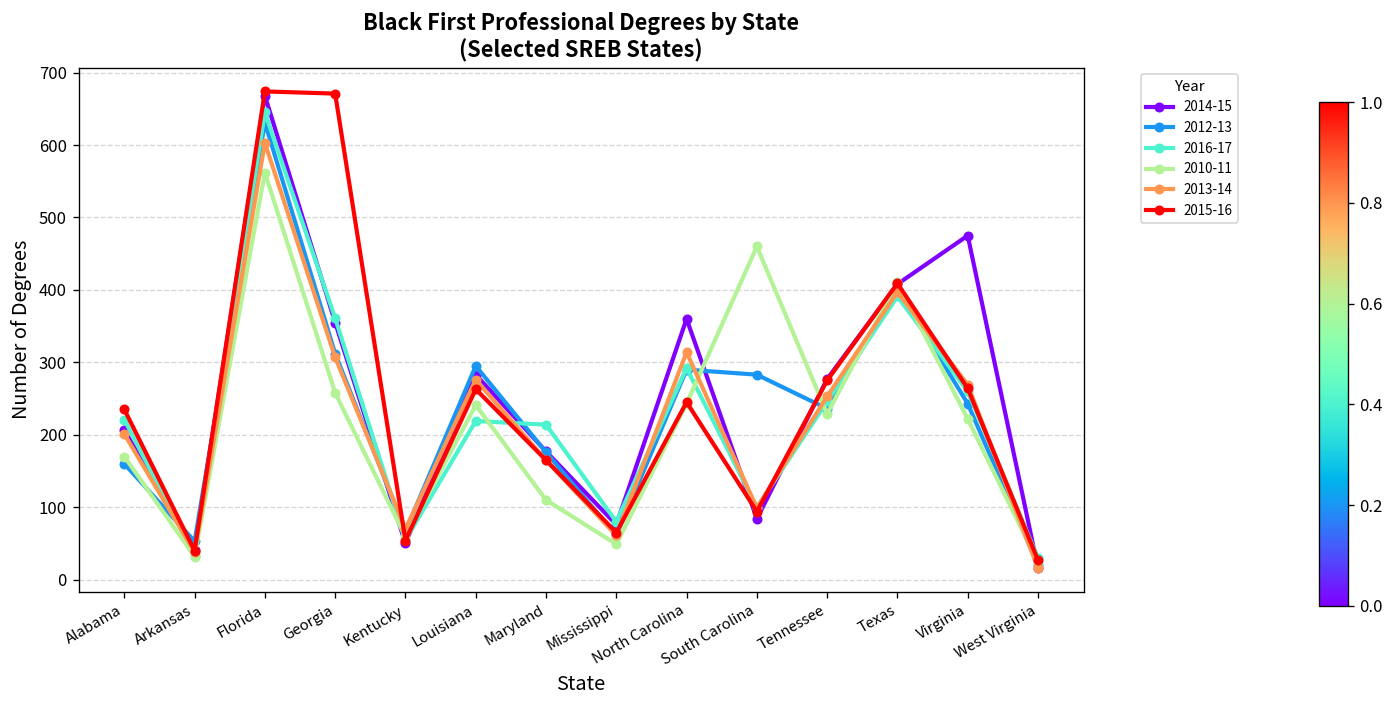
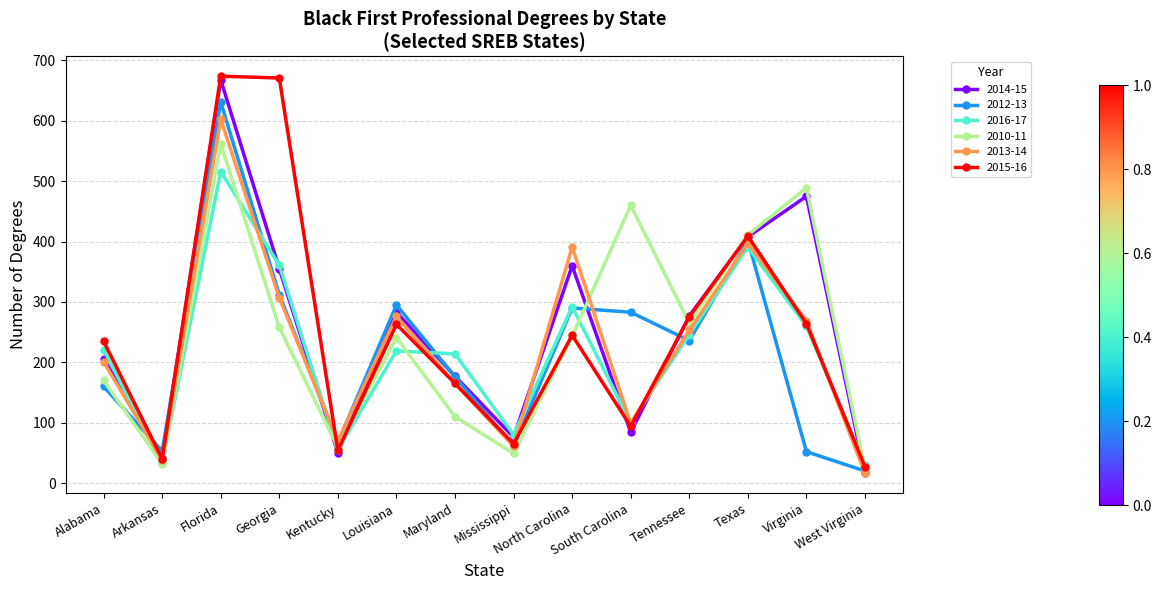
2016-17, Florida: 650 -> 520
2013-14, North Carolina: 310 -> 390
2010-11, Tennessee: 230 -> 270
2012-13, Virginia: 240 -> 50
2010-11, Virginia: 220 -> 490
